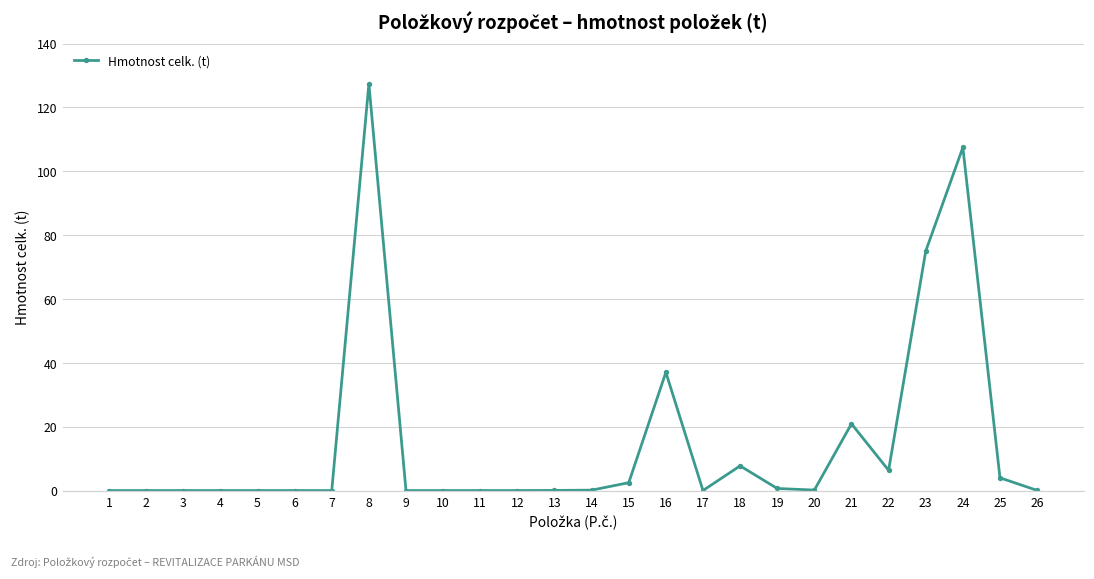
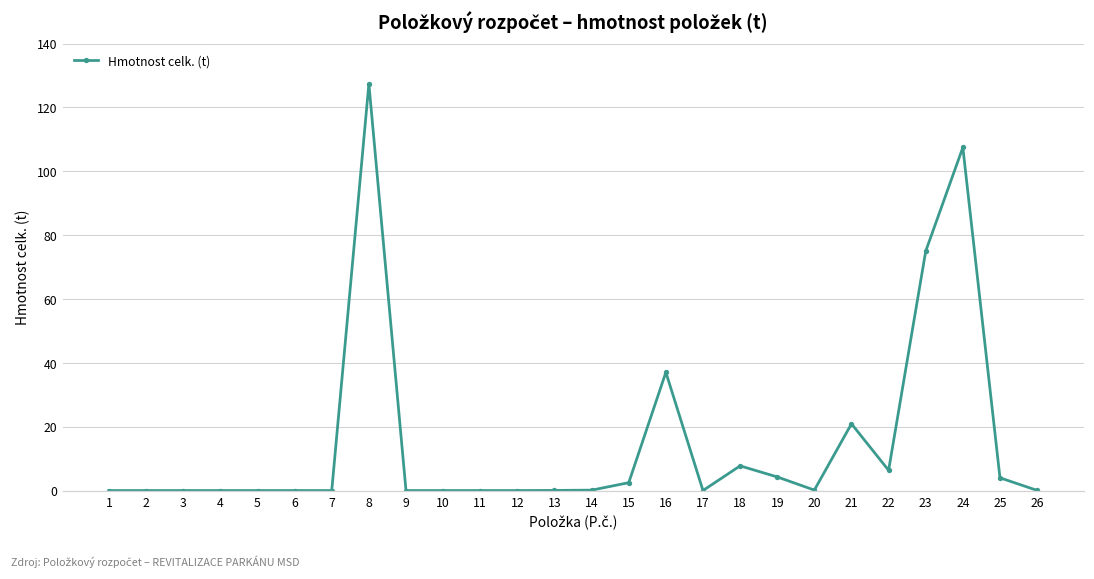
19: 1 -> 4
